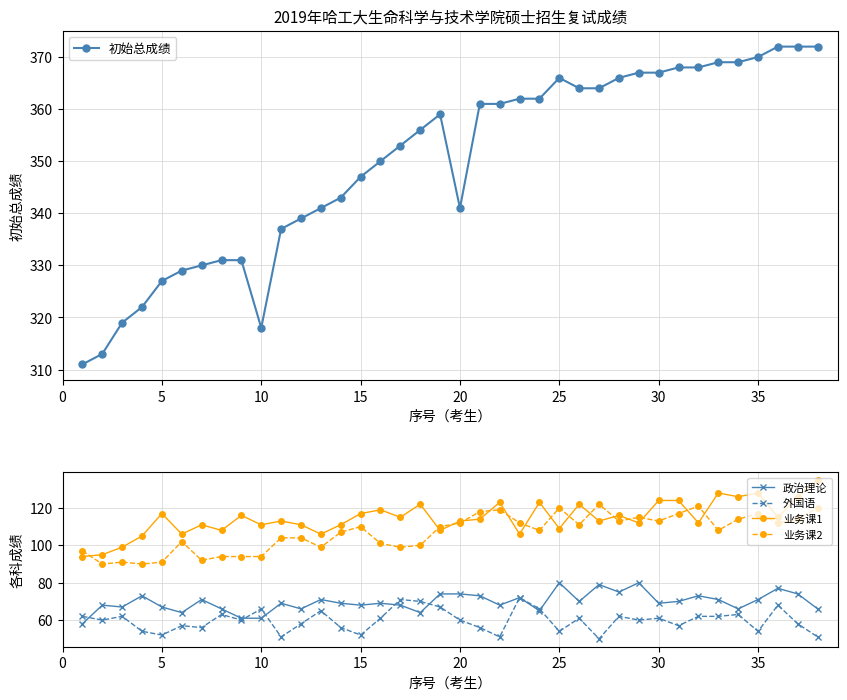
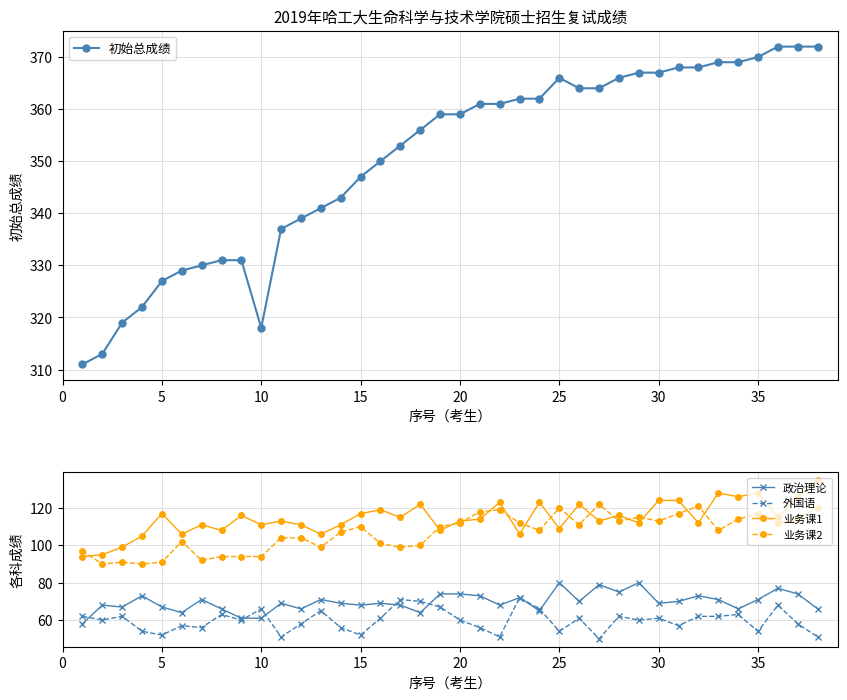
2019年哈工大生命科学与技术学院硕士招生复试成绩, 20: 341 -> 359
